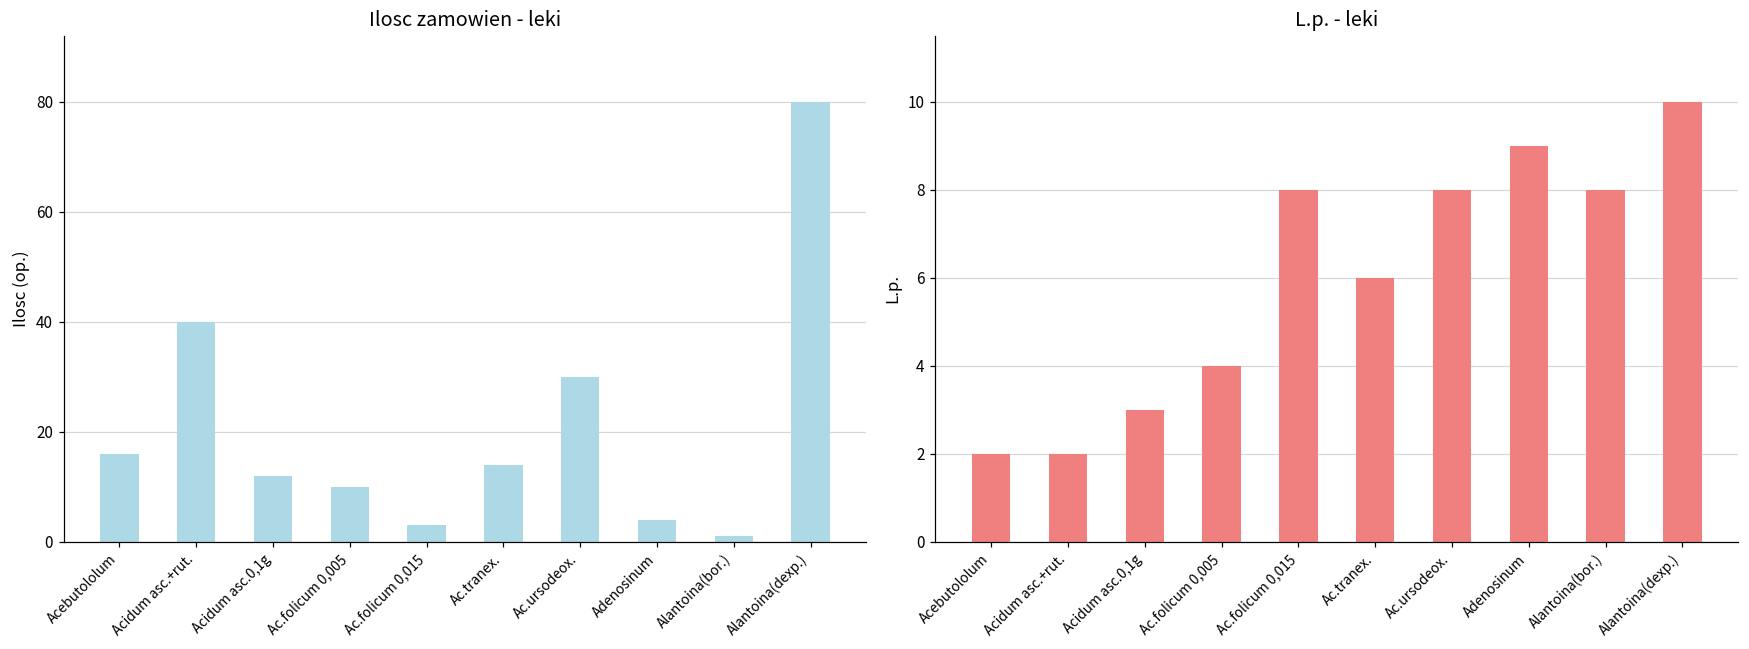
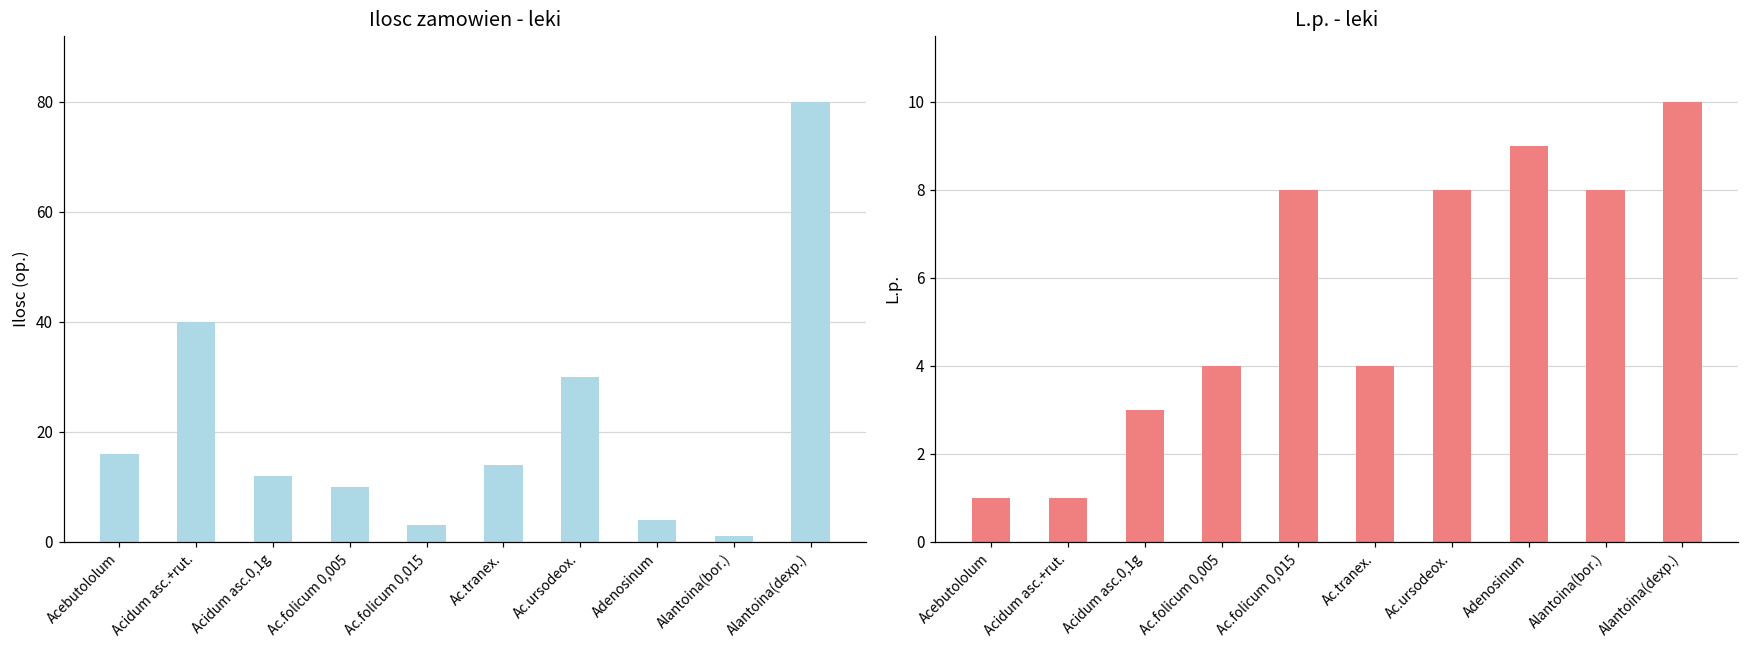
L.p. - leki, Acebutololum: 2 -> 1
L.p. - leki, Acidum asc.+rut.: 2 -> 1
L.p. - leki, Ac.tranex.: 6 -> 4
